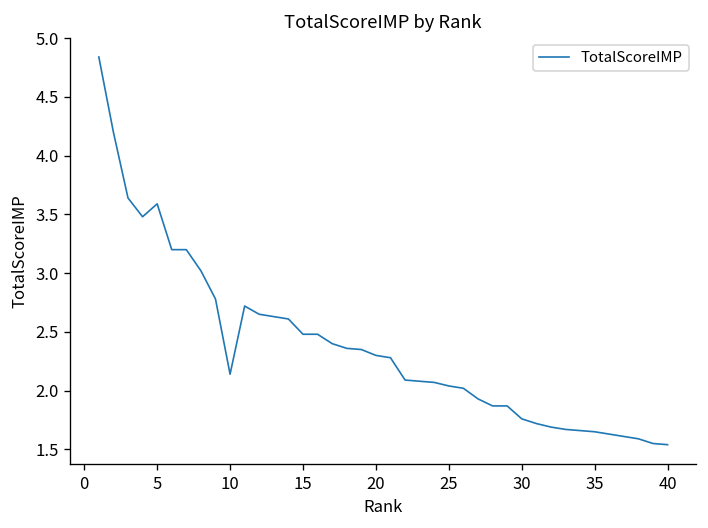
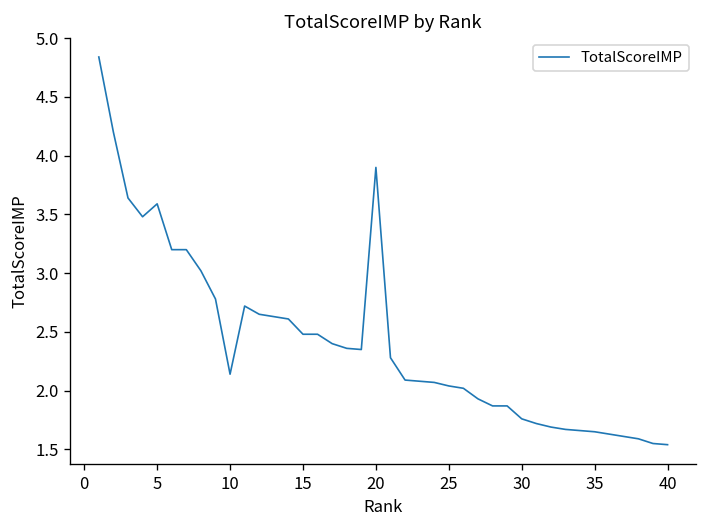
20: 2.3 -> 3.9
